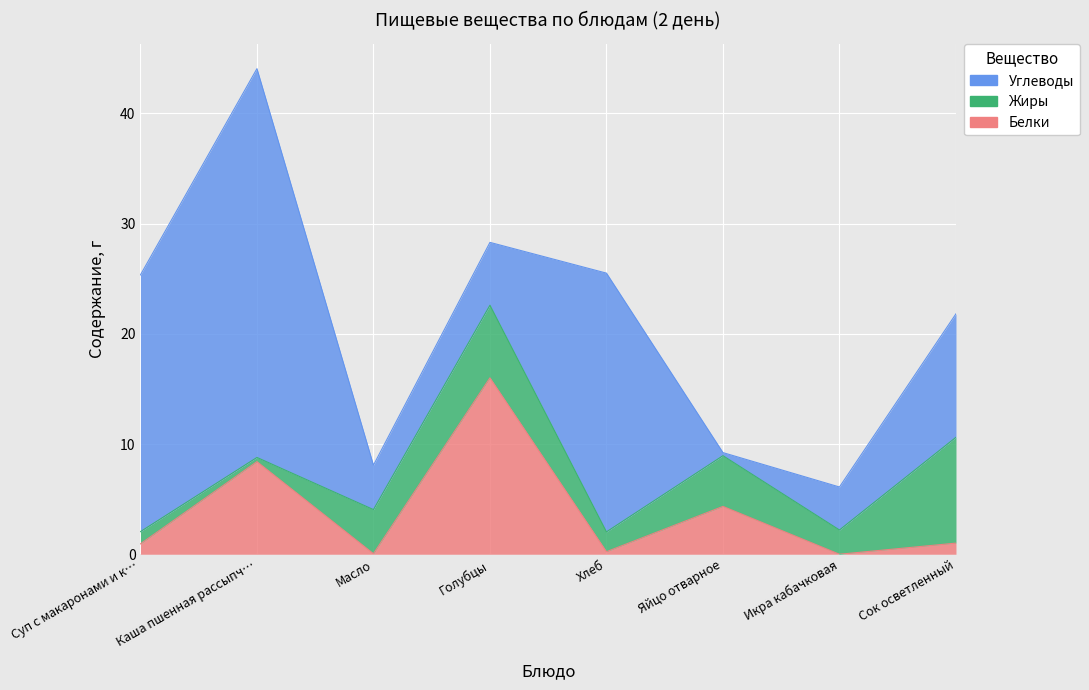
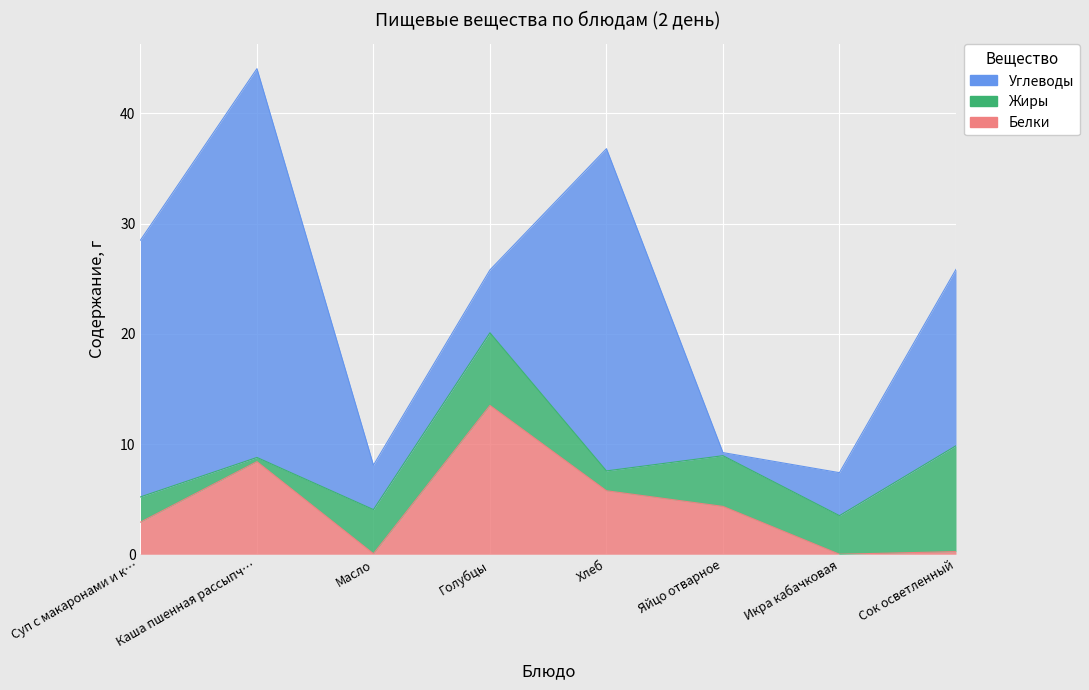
Белки, Суп с макаронами и к…: 0.9 -> 2.9
Жиры, Суп с макаронами и к…: 1.1 -> 2.3
Белки, Голубцы: 16.0 -> 13.5
Белки, Хлеб: 0.2 -> 5.8
Углеводы, Хлеб: 23.5 -> 29.2
Жиры, Икра кабачковая: 2.2 -> 3.5
Белки, Сок осветленный: 1.0 -> 0.2
Углеводы, Сок осветленный: 11.2 -> 16.0
